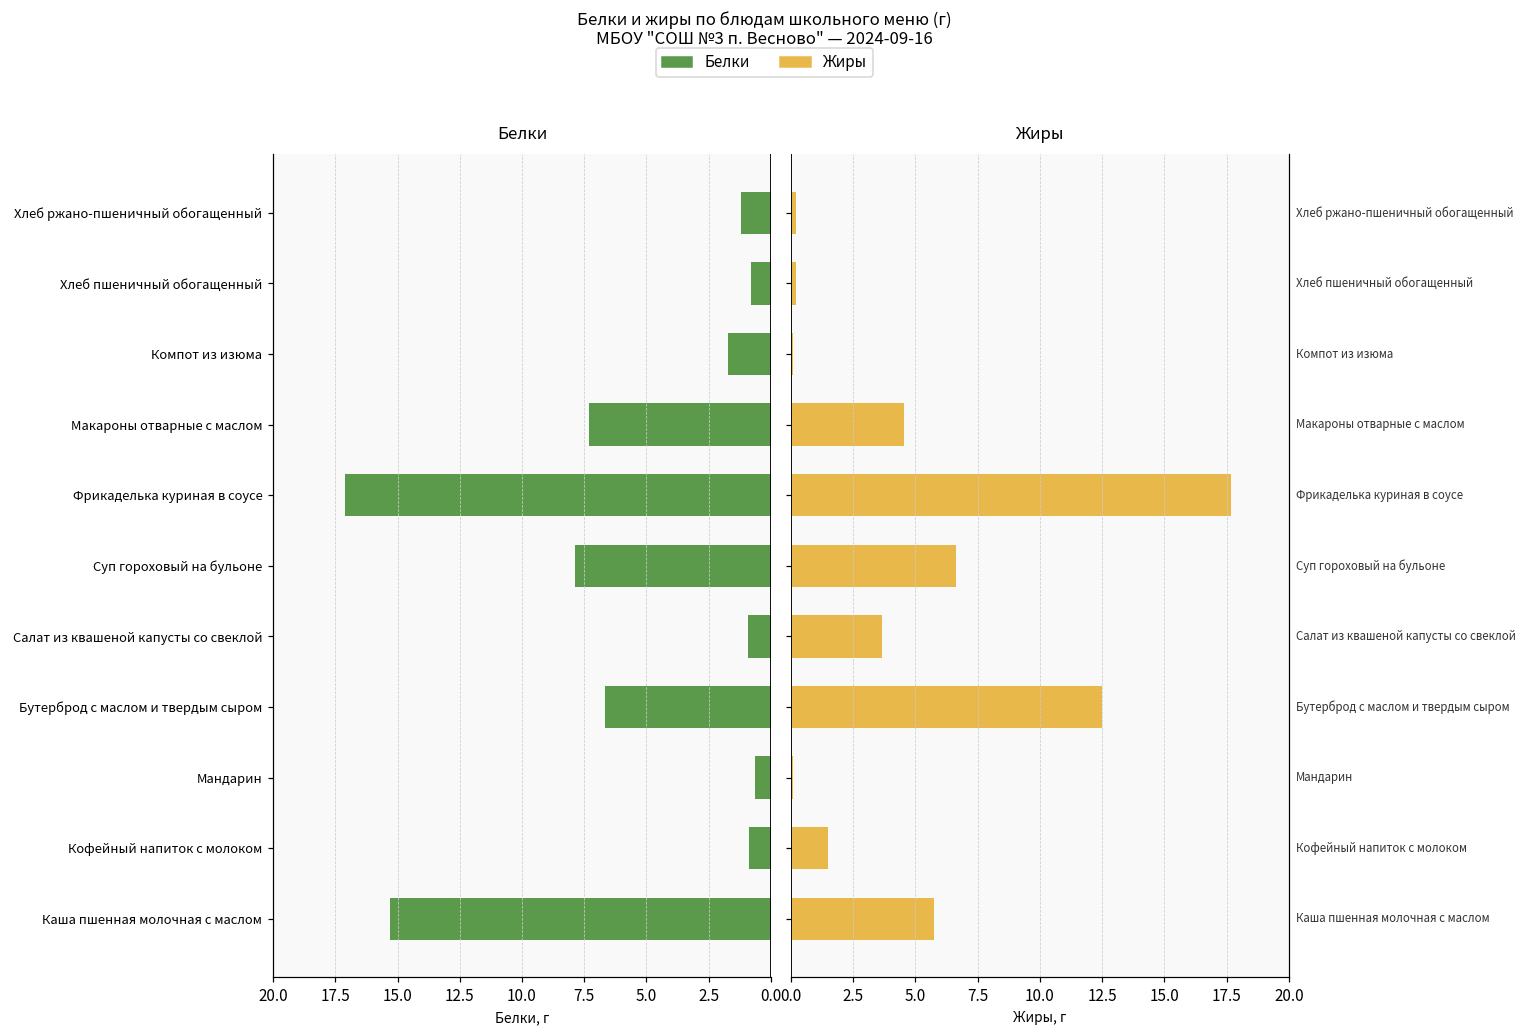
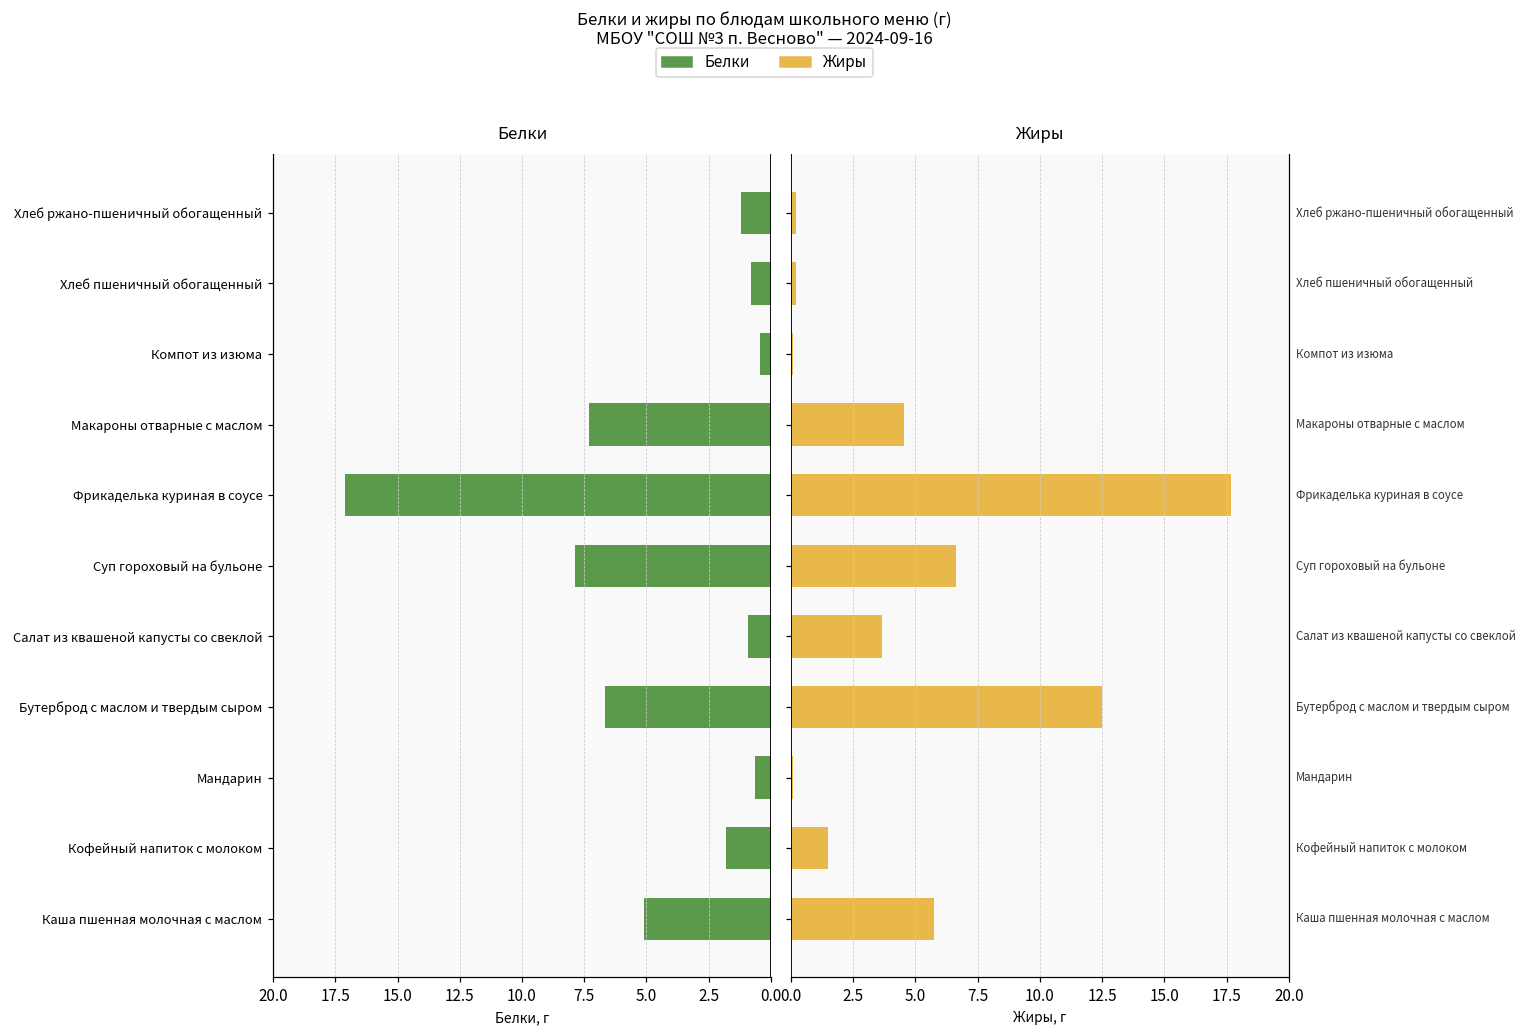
Белки, Компот из изюма: 1.7 -> 0.4
Белки, Кофейный напиток с молоком: 0.9 -> 1.8
Белки, Каша пшенная молочная с маслом: 15.3 -> 5.1
